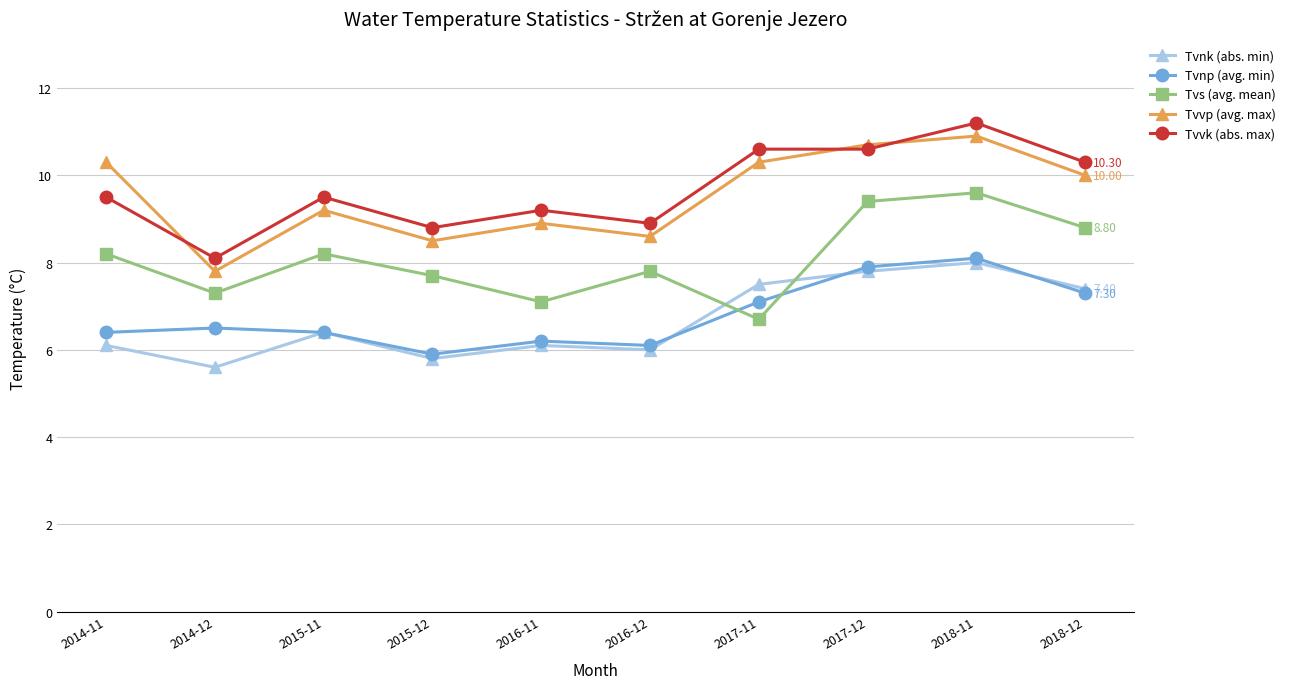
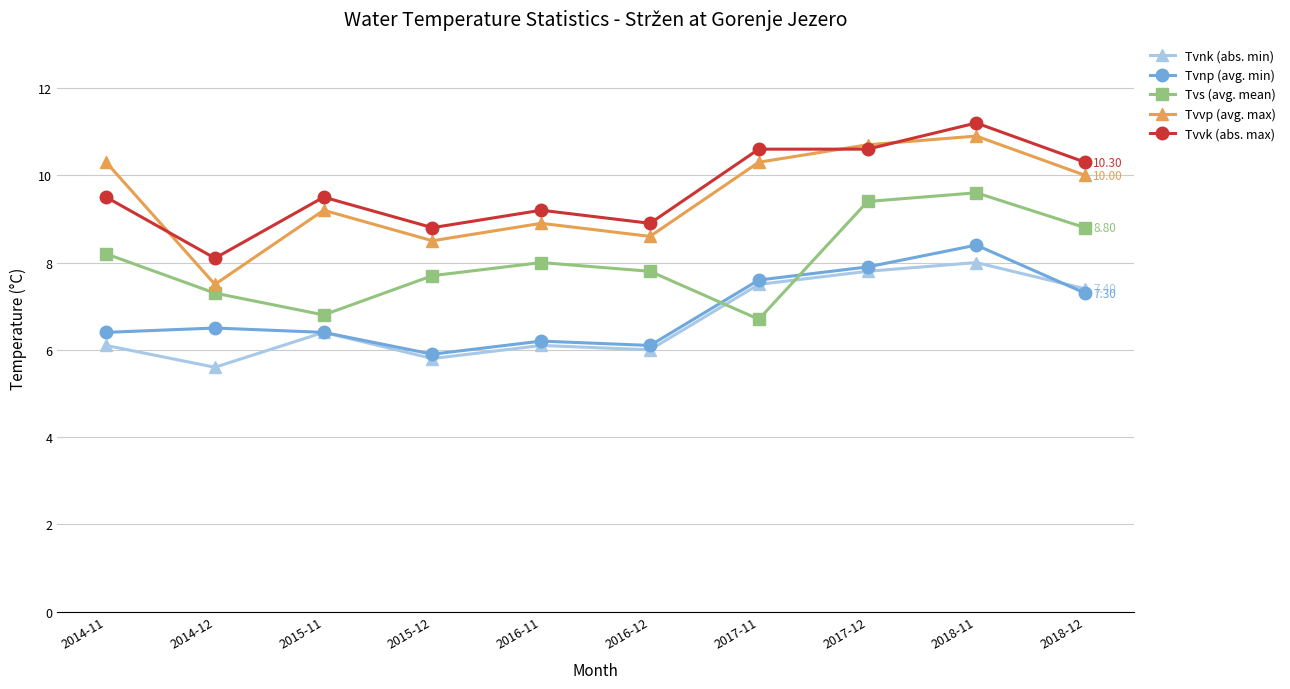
Tvvp (avg. max), 2014-12: 7.8 -> 7.5
Tvs (avg. mean), 2015-11: 8.2 -> 6.8
Tvs (avg. mean), 2016-11: 7.1 -> 8.0
Tvnp (avg. min), 2017-11: 7.1 -> 7.6
Tvnp (avg. min), 2018-11: 8.1 -> 8.4
